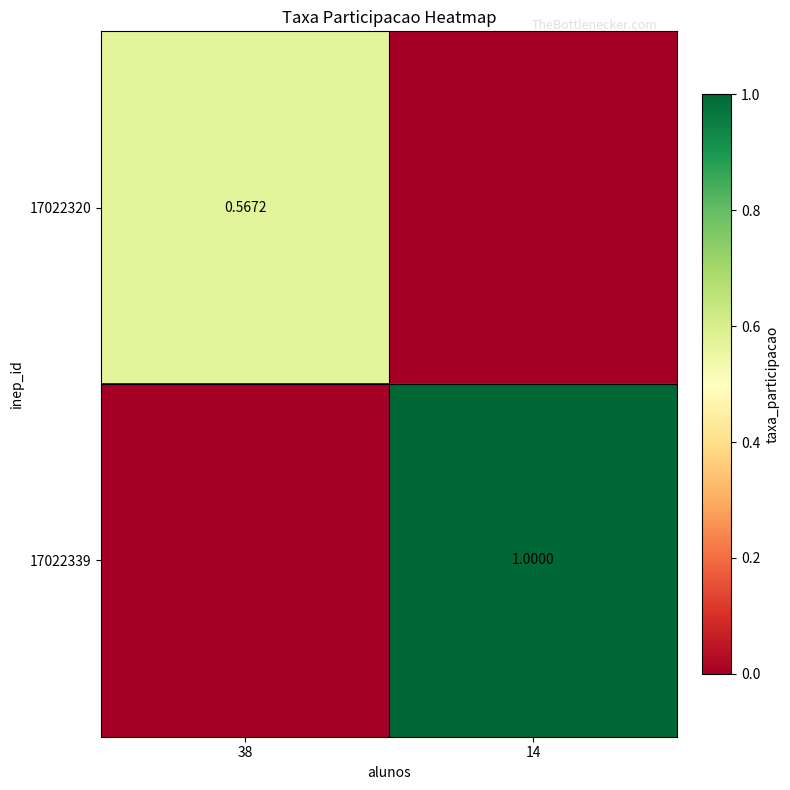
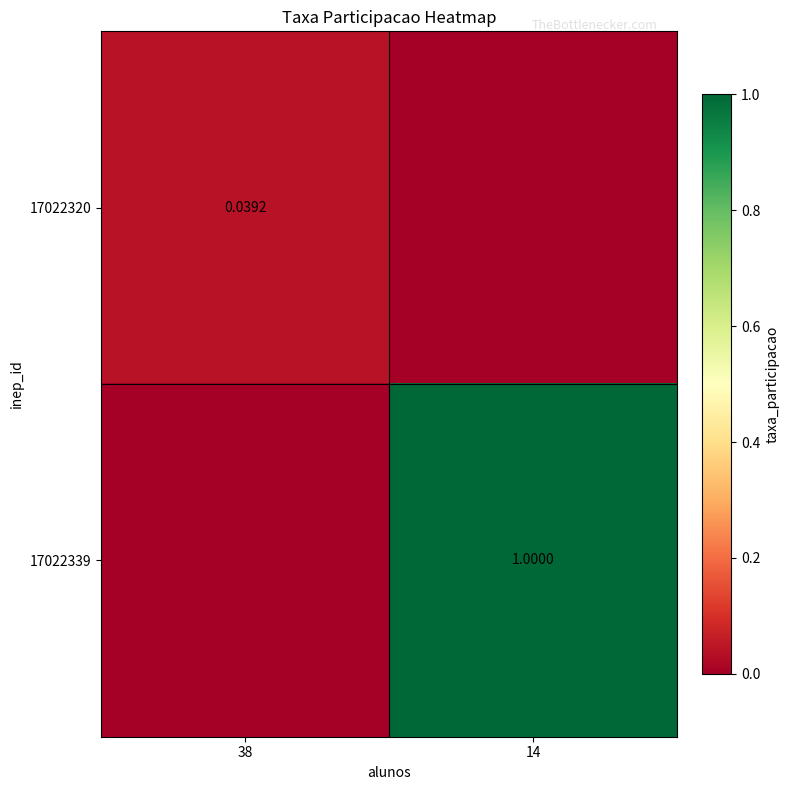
17022320, 38: 0.5672 -> 0.0392
